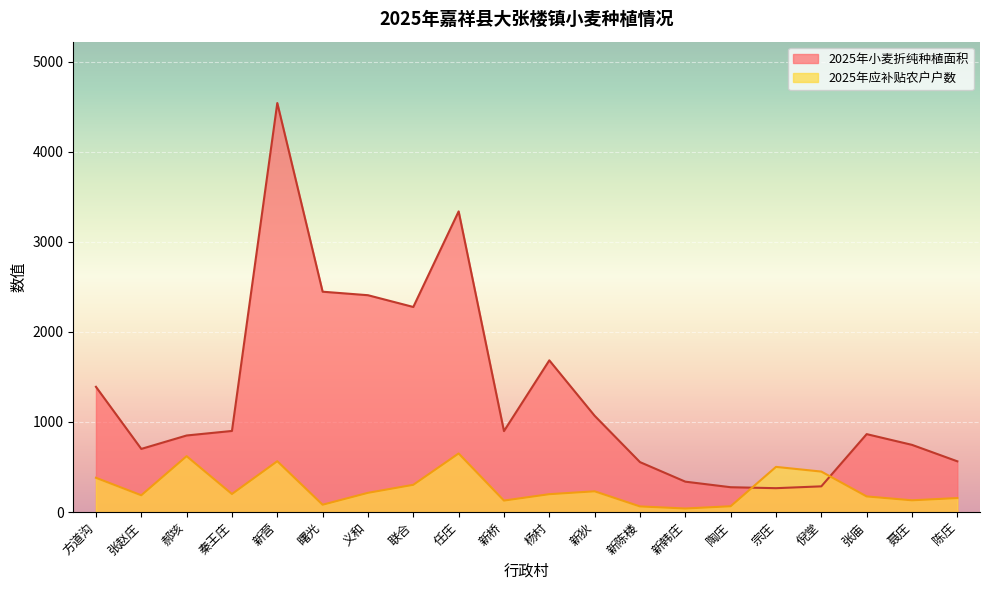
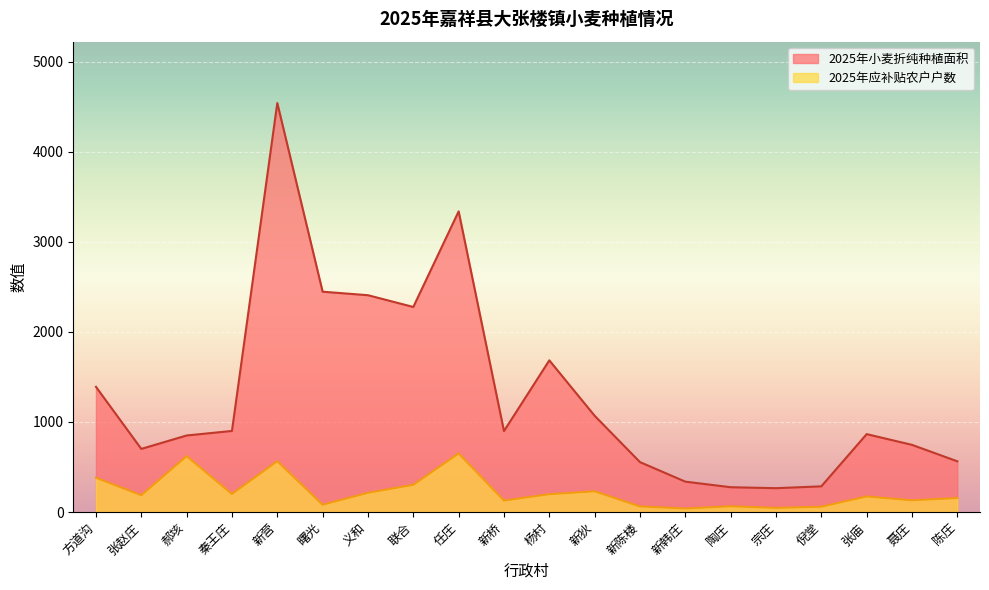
2025年应补贴农户户数, 宗庄: 500 -> 0
2025年应补贴农户户数, 倪堂: 400 -> 100
